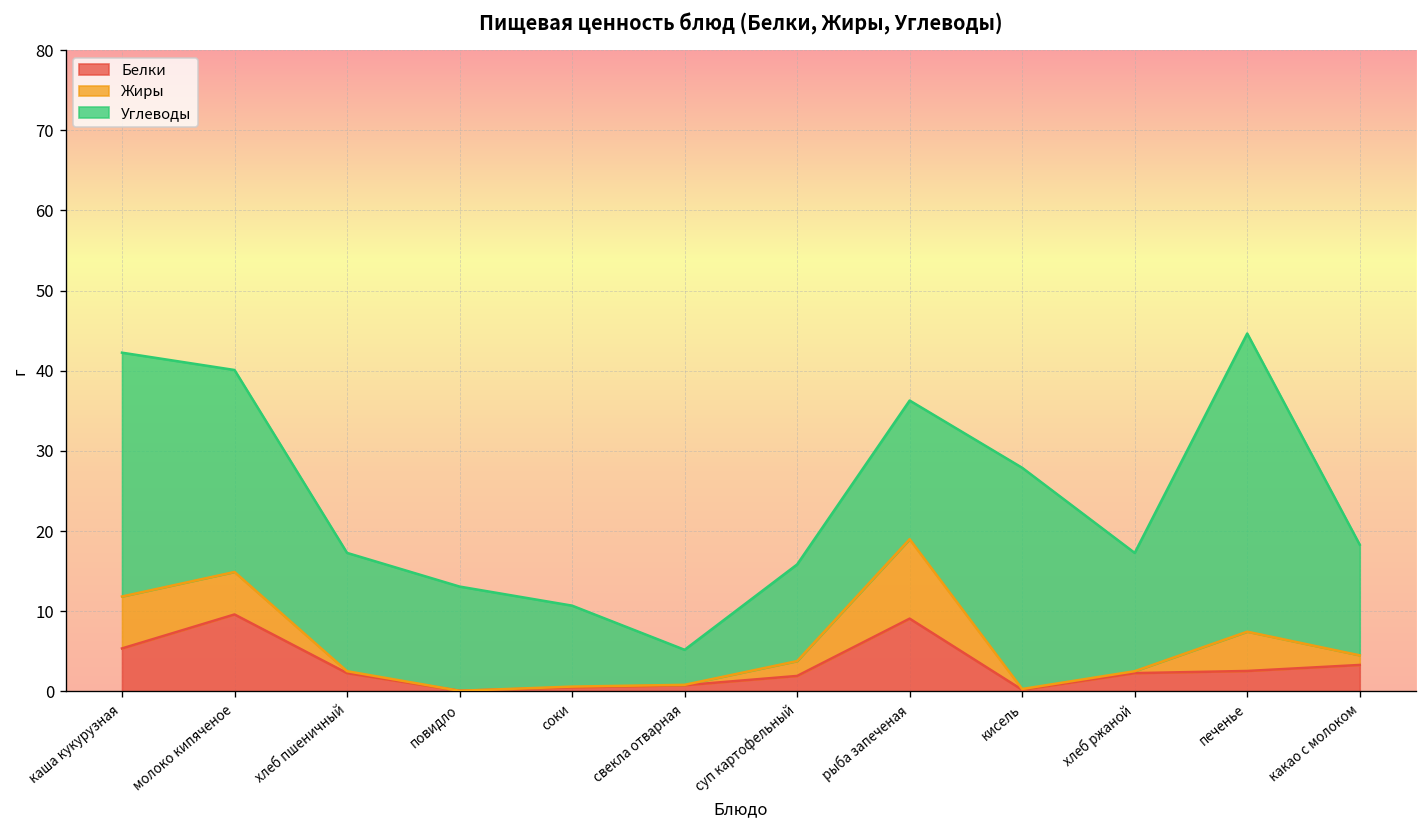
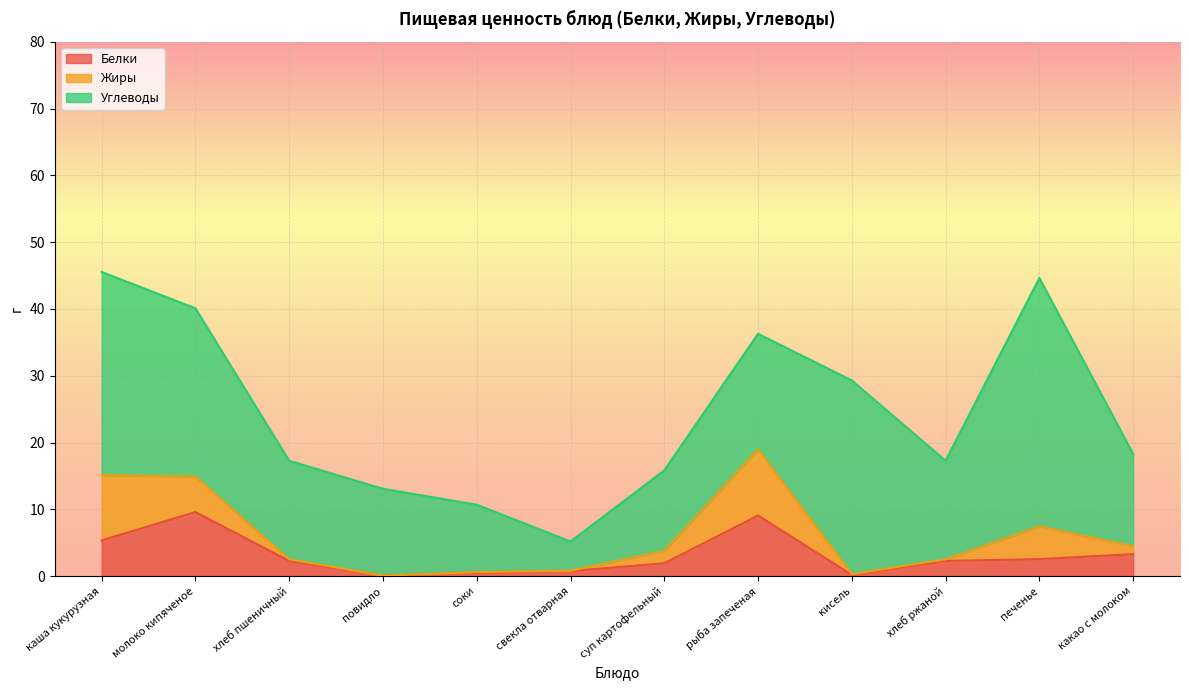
Жиры, каша кукурузная: 6 -> 10
Углеводы, кисель: 28 -> 29
